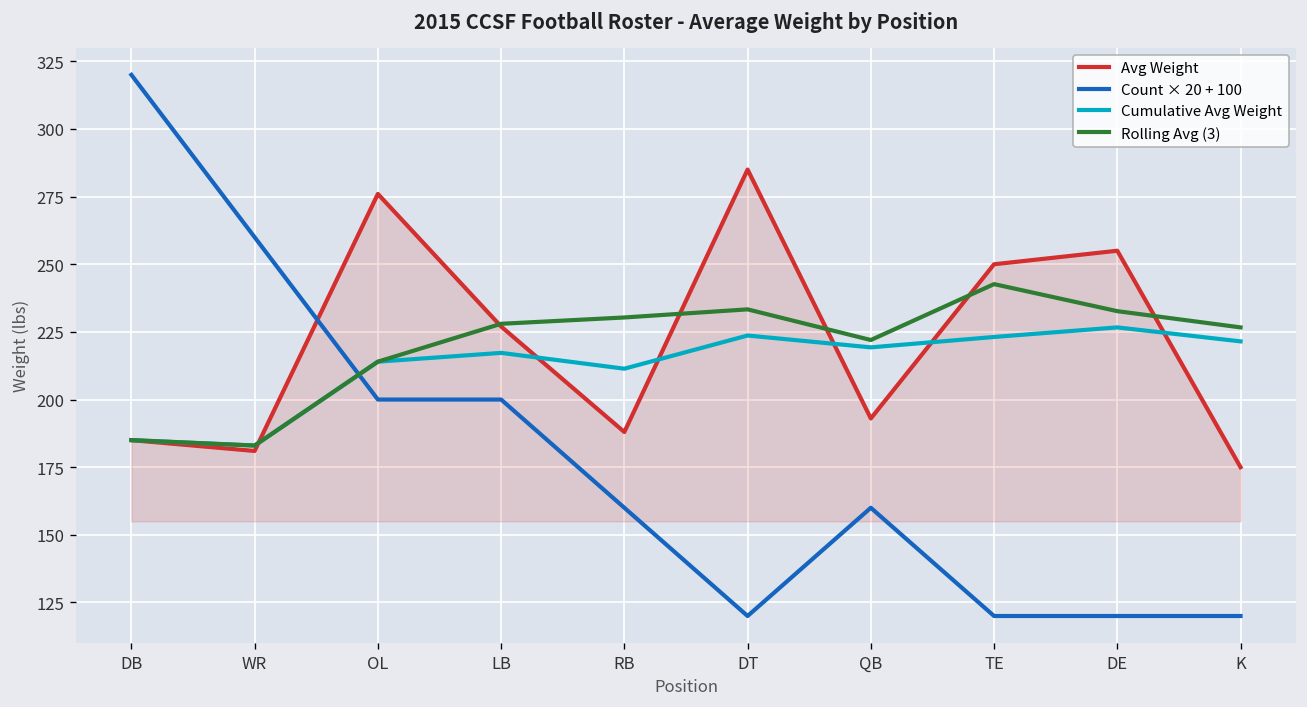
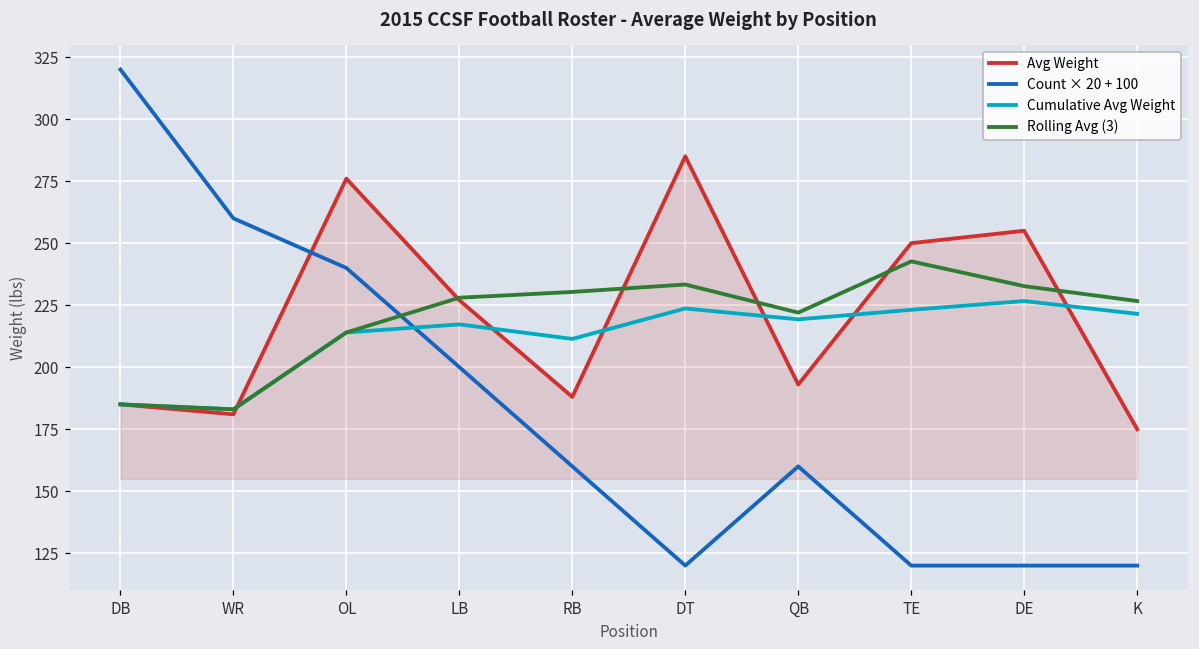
Count × 20 + 100, OL: 200 -> 240
